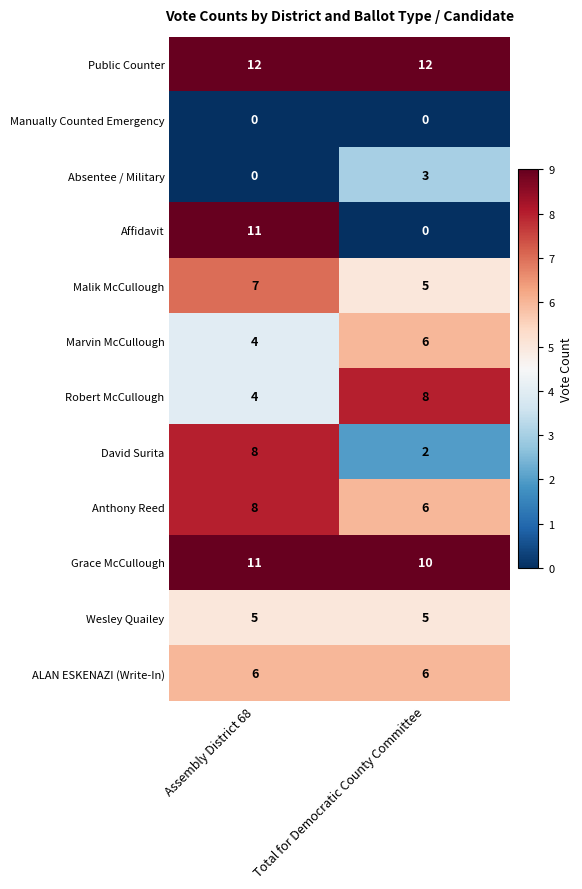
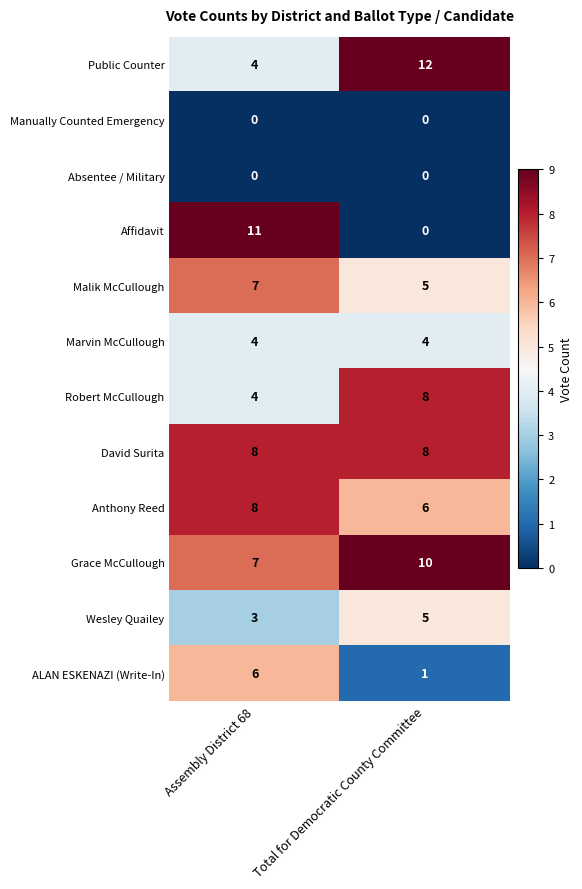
Public Counter, Assembly District 68: 12 -> 4
Absentee / Military, Total for Democratic County Committee: 3 -> 0
Marvin McCullough, Total for Democratic County Committee: 6 -> 4
David Surita, Total for Democratic County Committee: 2 -> 8
Grace McCullough, Assembly District 68: 11 -> 7
Wesley Quailey, Assembly District 68: 5 -> 3
ALAN ESKENAZI (Write-In), Total for Democratic County Committee: 6 -> 1
